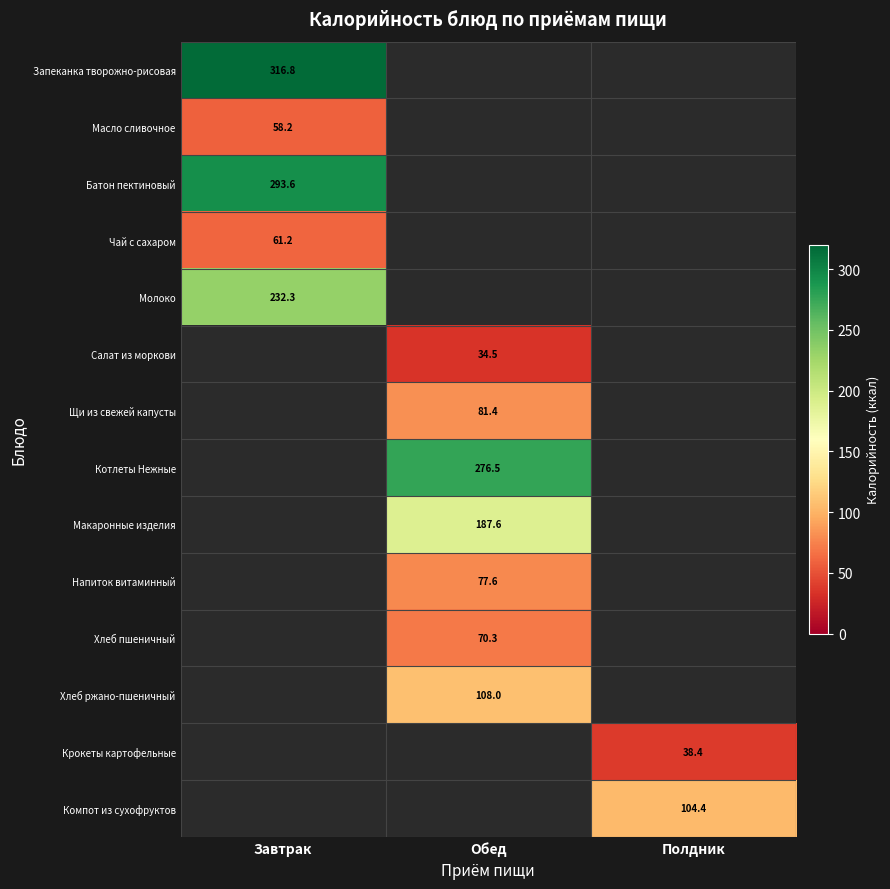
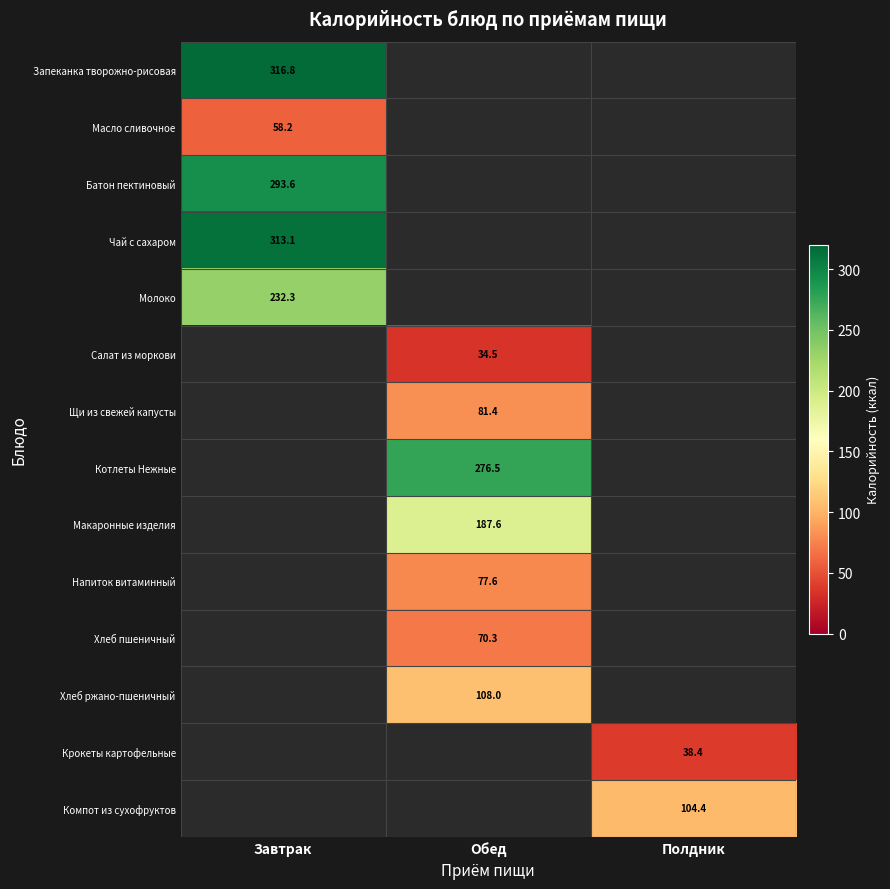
Чай с сахаром, Завтрак: 61.2 -> 313.1
